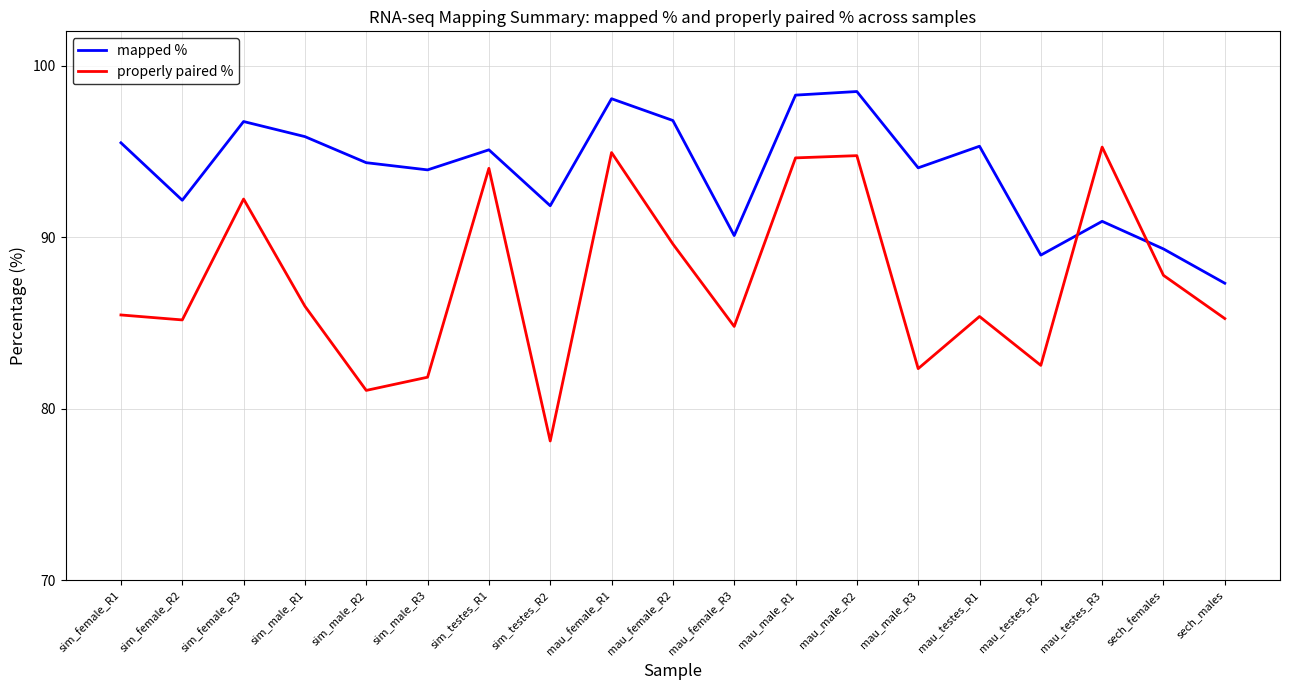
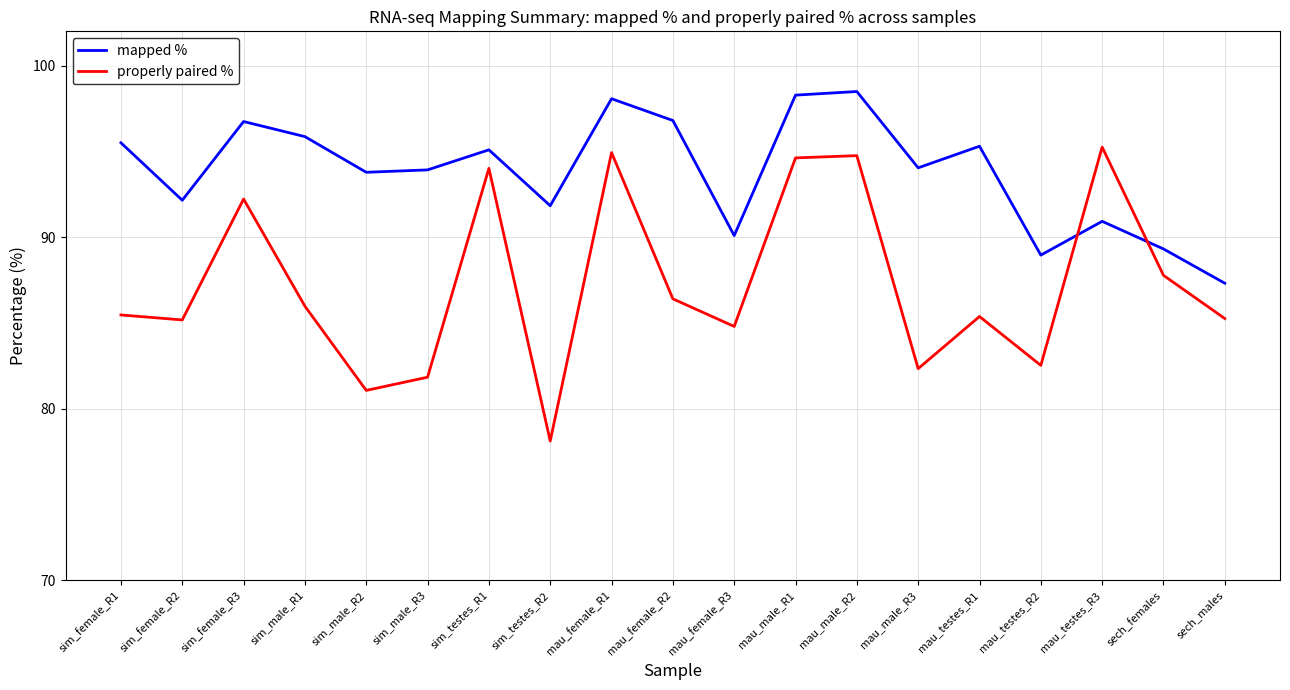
mapped %, sim_male_R2: 94.3 -> 93.8
properly paired %, mau_female_R2: 89.6 -> 86.4
